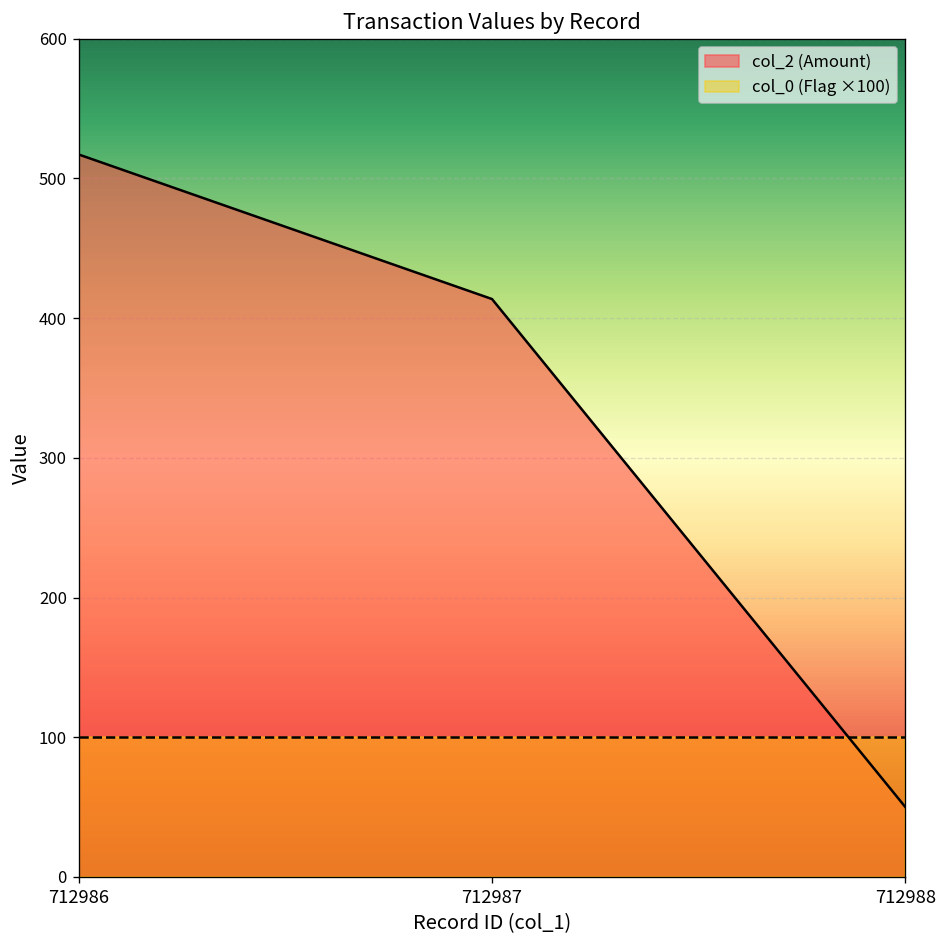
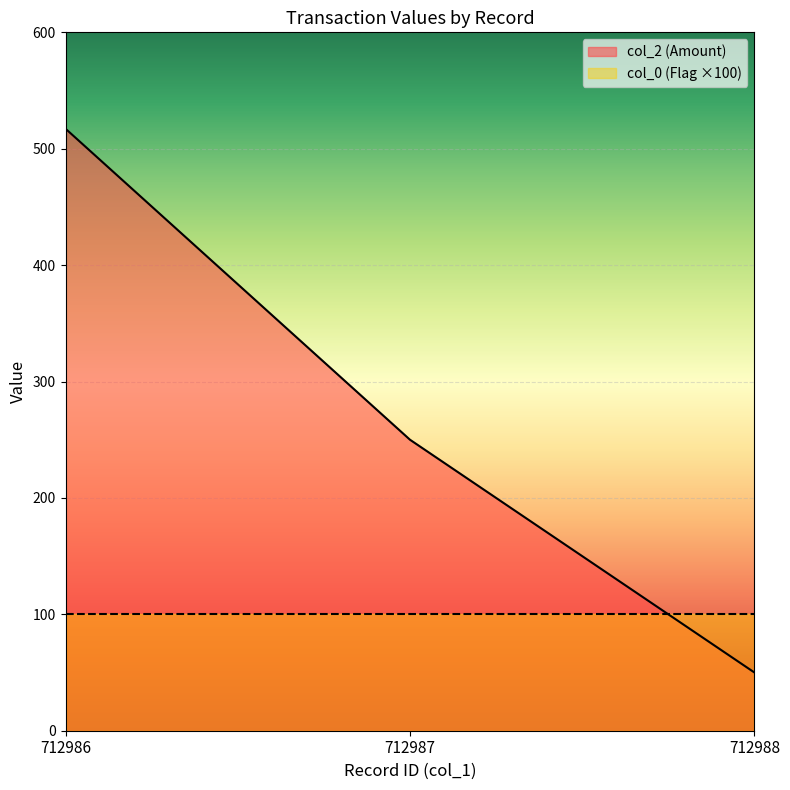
col_2 (Amount), 712987: 414 -> 250
